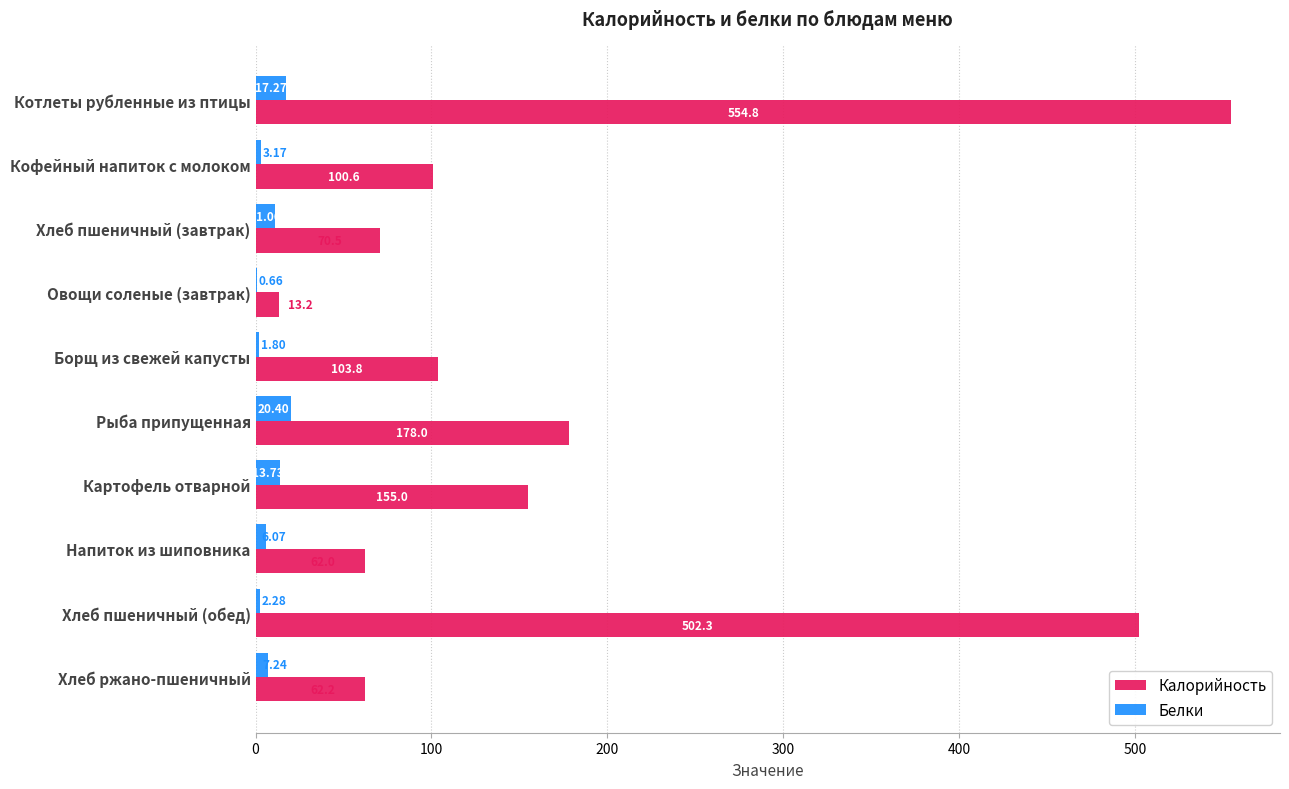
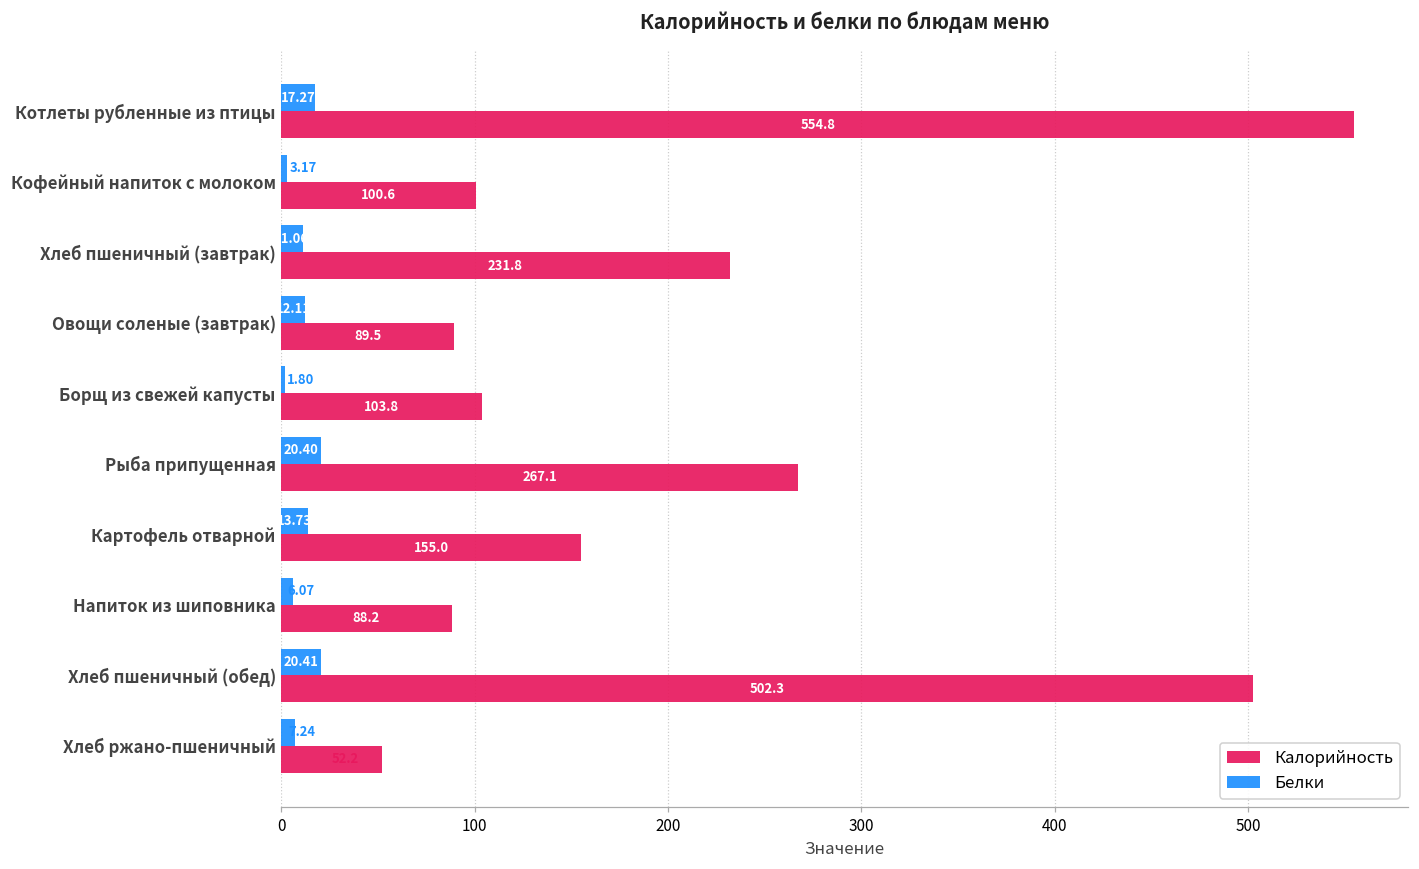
Калорийность, Хлеб пшеничный (завтрак): 71 -> 232
Белки, Овощи соленые (завтрак): 0.66 -> 12.11
Калорийность, Овощи соленые (завтрак): 13.2 -> 89.5
Калорийность, Рыба припущенная: 178.0 -> 267.1
Калорийность, Напиток из шиповника: 62 -> 88
Белки, Хлеб пшеничный (обед): 2.28 -> 20.41
Калорийность, Хлеб ржано-пшеничный: 62 -> 52
